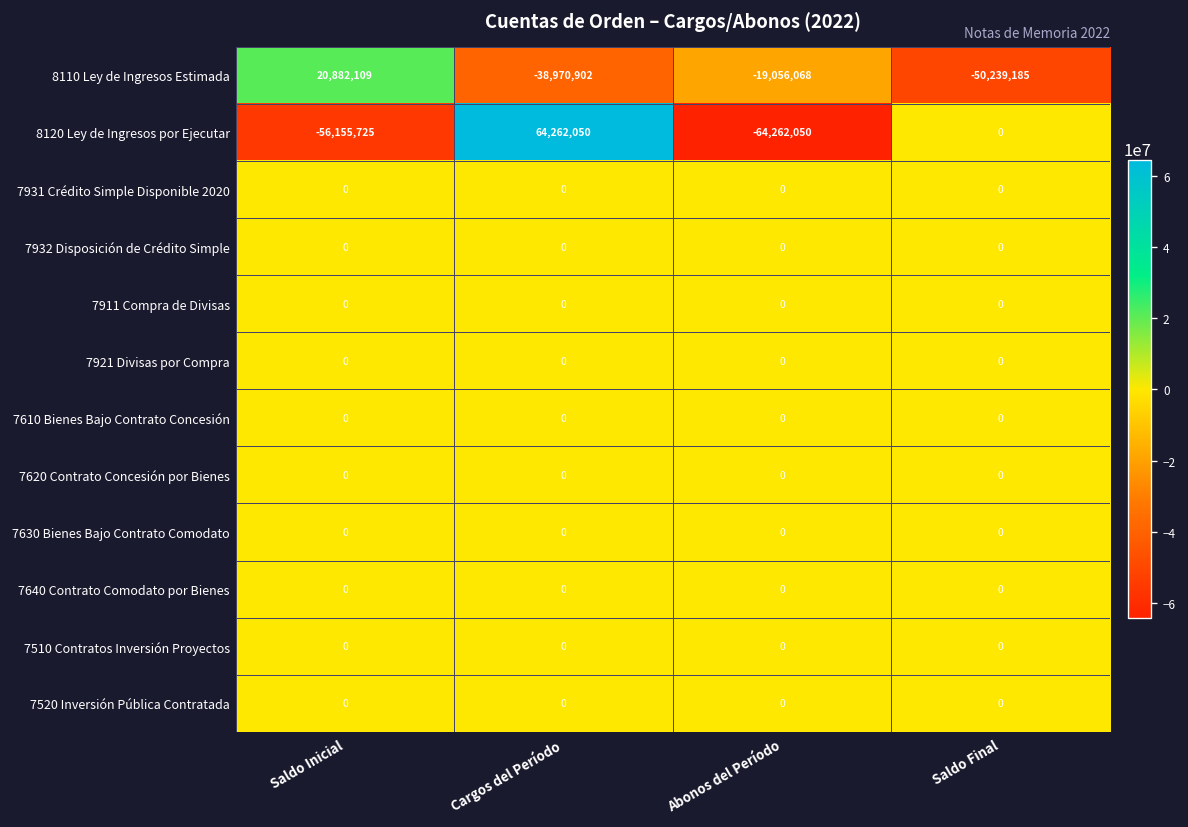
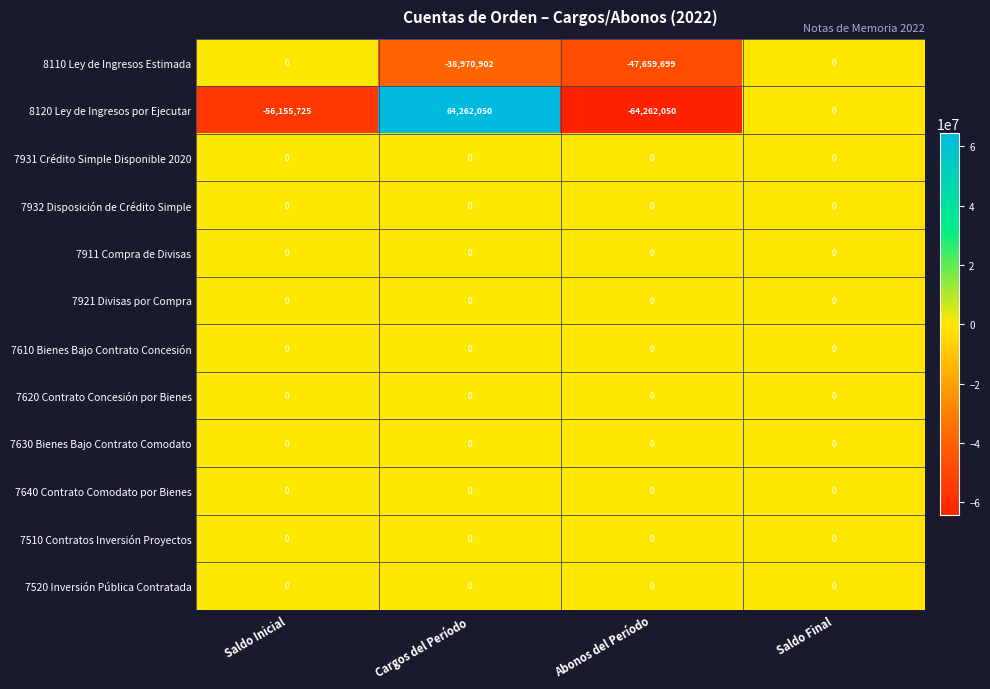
8110 Ley de Ingresos Estimada, Saldo Inicial: 20,882,109 -> 0
8110 Ley de Ingresos Estimada, Abonos del Período: -19,056,068 -> -47,659,699
8110 Ley de Ingresos Estimada, Saldo Final: -50,239,185 -> 0
